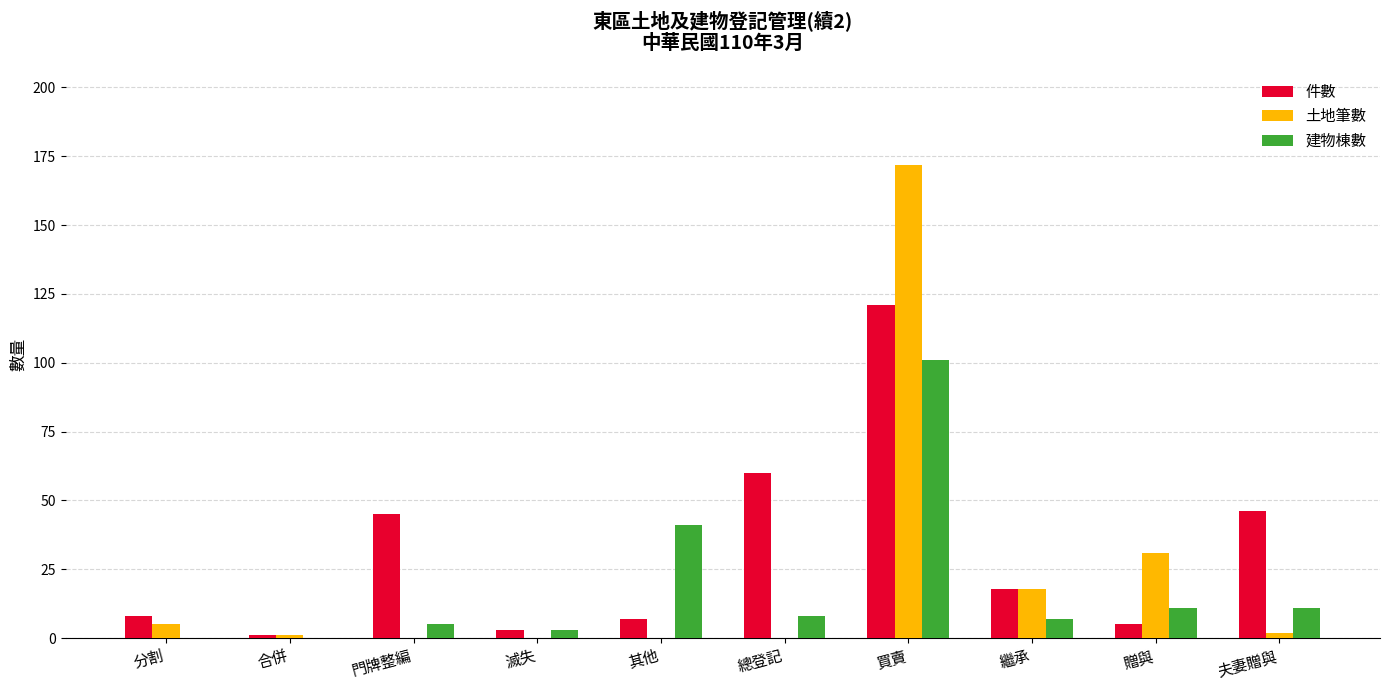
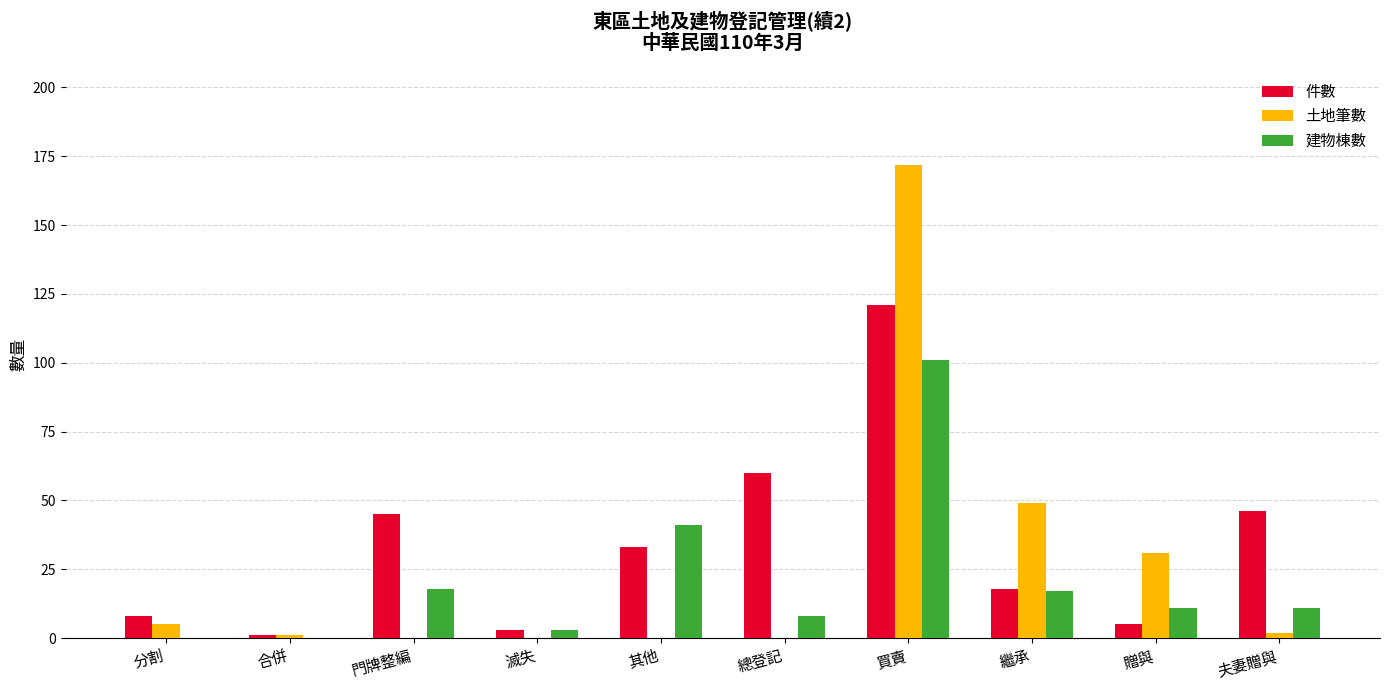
建物棟數, 門牌整編: 5 -> 18
件數, 其他: 7 -> 33
土地筆數, 繼承: 18 -> 49
建物棟數, 繼承: 7 -> 17
